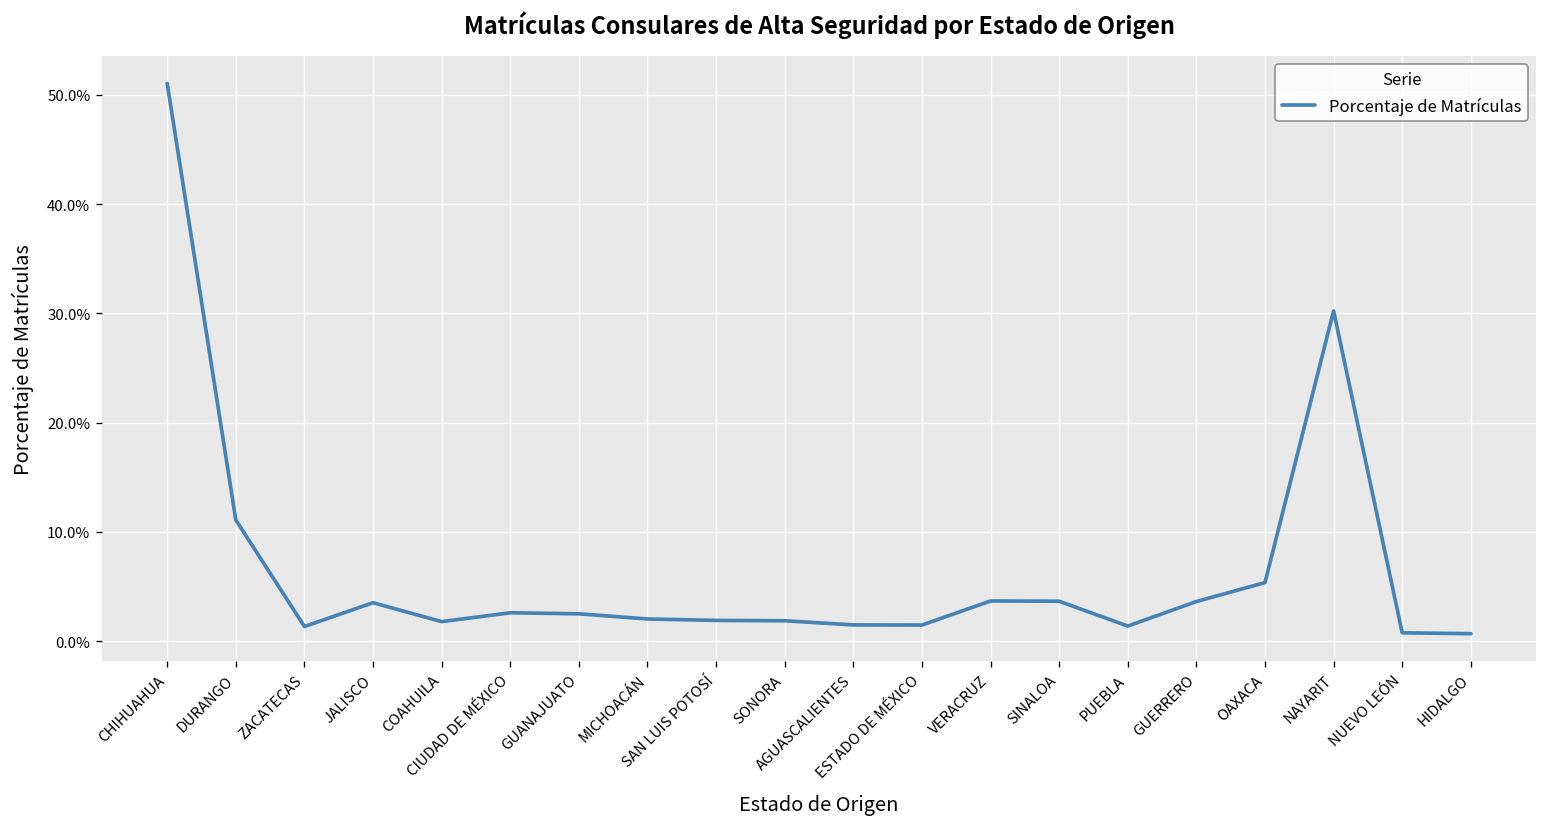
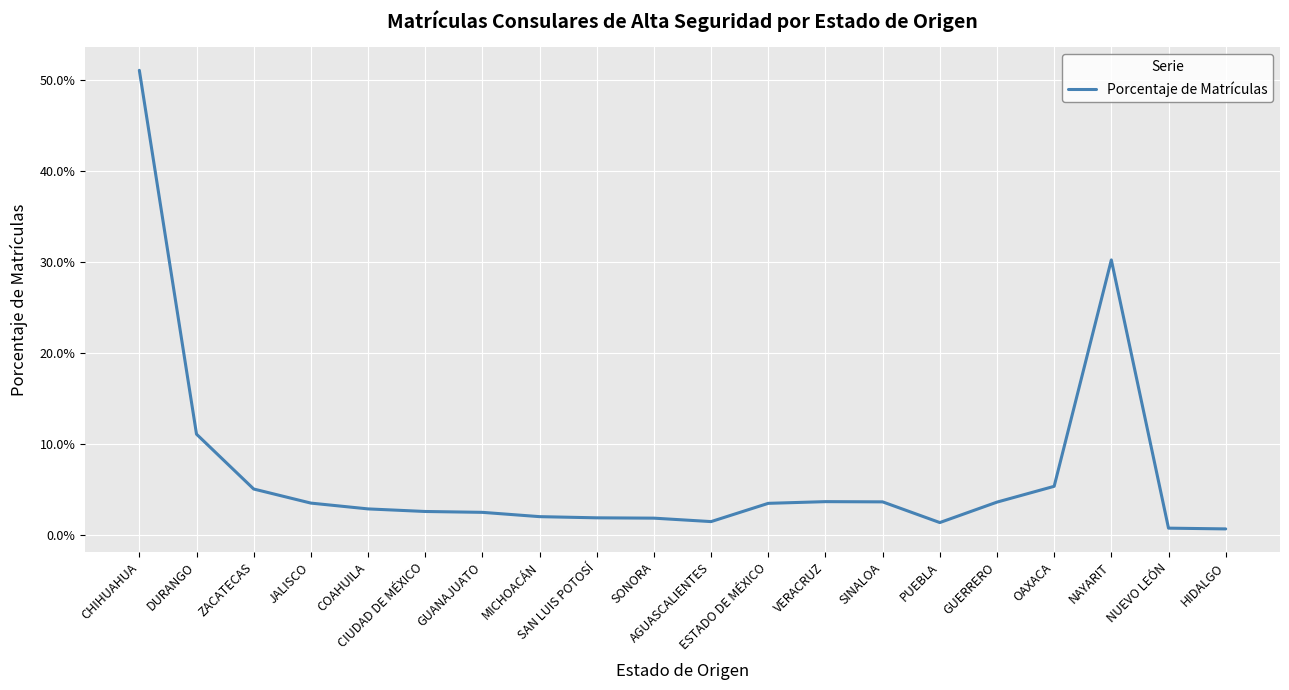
ZACATECAS: 1% -> 5%
COAHUILA: 2% -> 3%
ESTADO DE MÉXICO: 1% -> 4%
